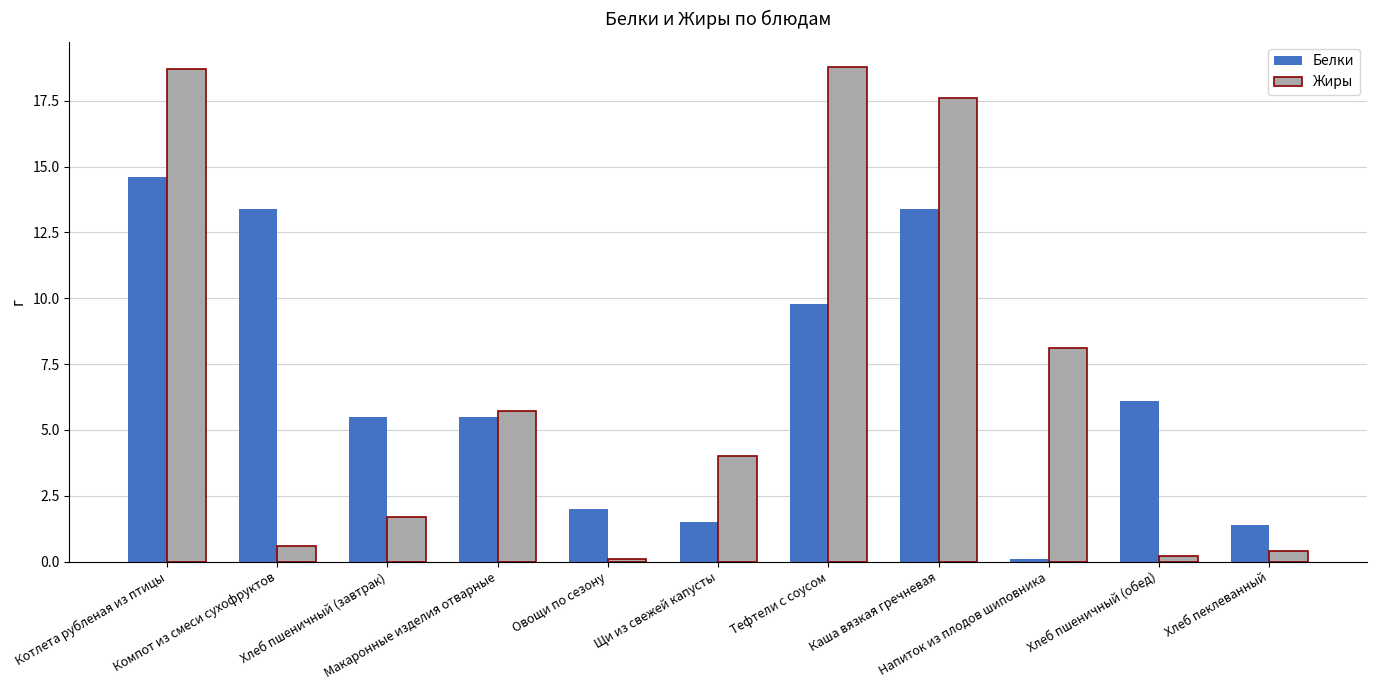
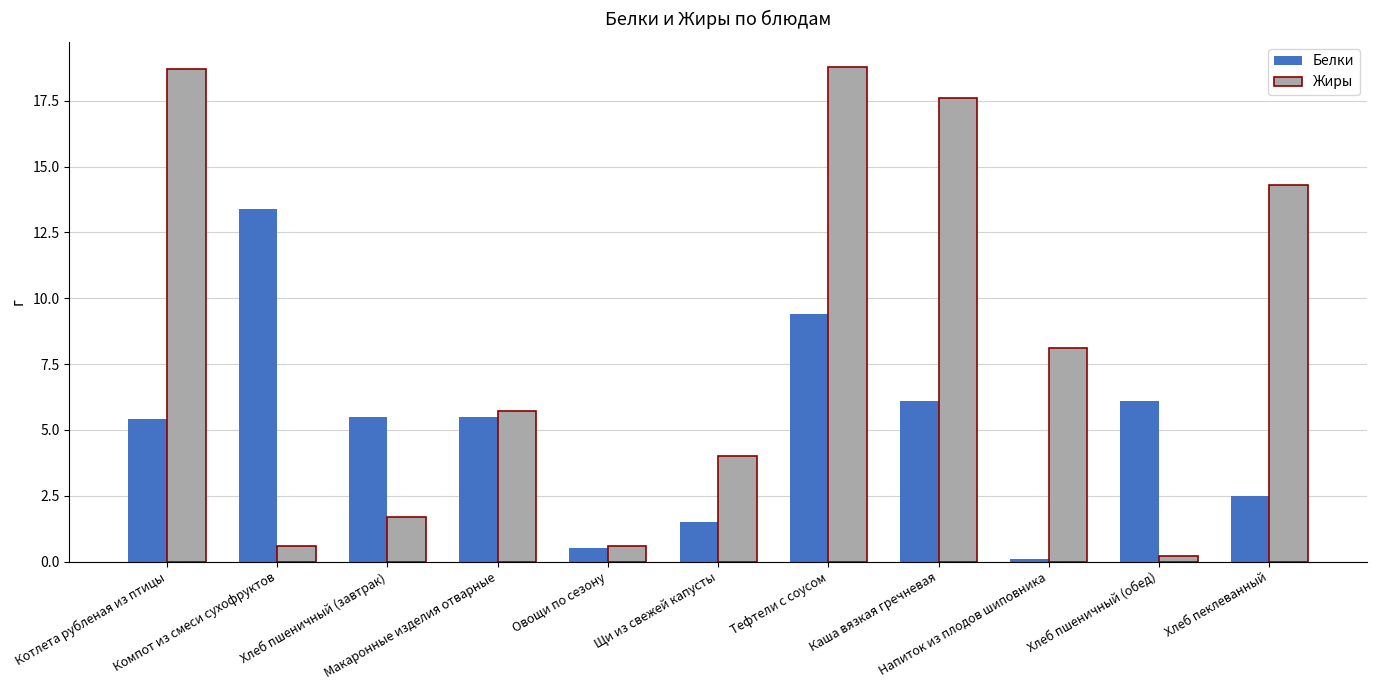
Белки, Котлета рубленая из птицы: 14.6 -> 5.4
Белки, Овощи по сезону: 2.0 -> 0.5
Жиры, Овощи по сезону: 0.1 -> 0.6
Белки, Тефтели с соусом: 9.8 -> 9.4
Белки, Каша вязкая гречневая: 13.4 -> 6.1
Белки, Хлеб пеклеванный: 1.4 -> 2.5
Жиры, Хлеб пеклеванный: 0.4 -> 14.3
